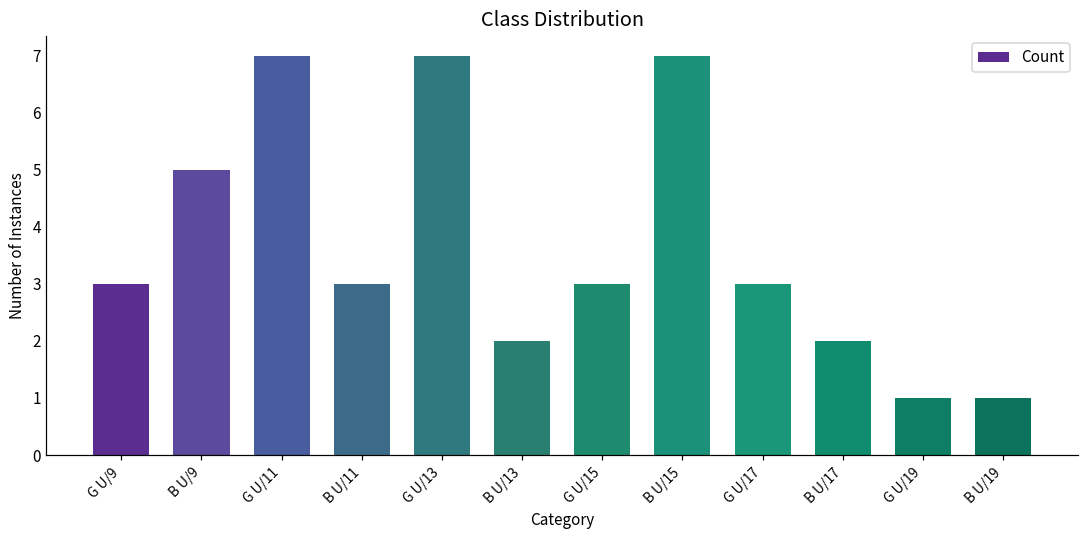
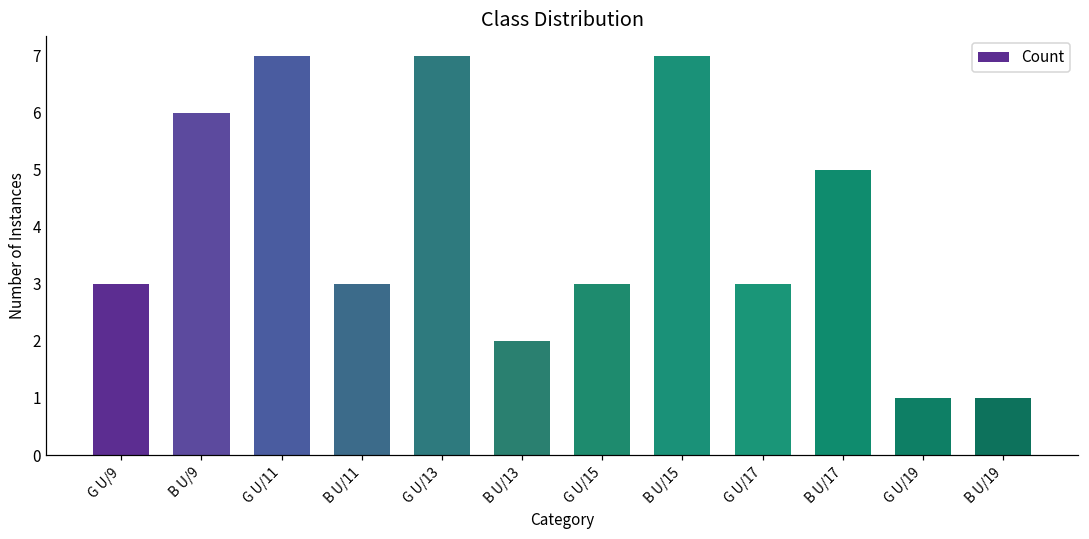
B U/9: 5 -> 6
B U/17: 2 -> 5
